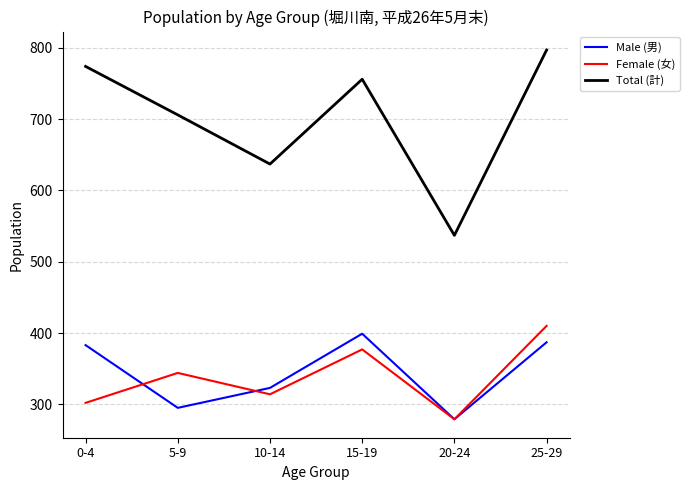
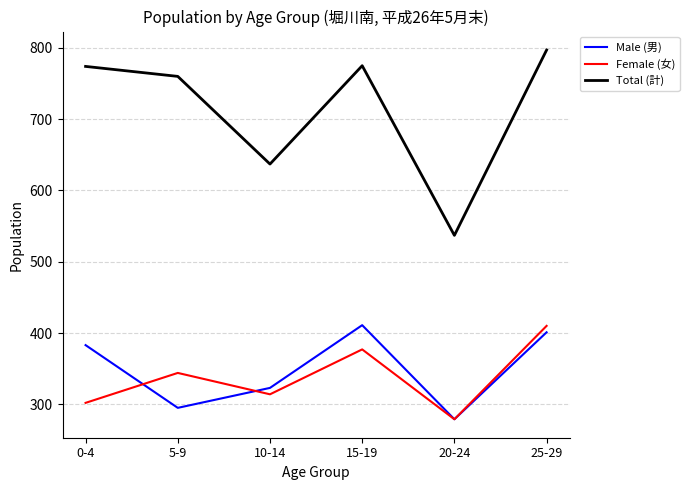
Total (計), 5-9: 710 -> 760
Male (男), 15-19: 400 -> 410
Total (計), 15-19: 760 -> 780
Male (男), 25-29: 390 -> 400
